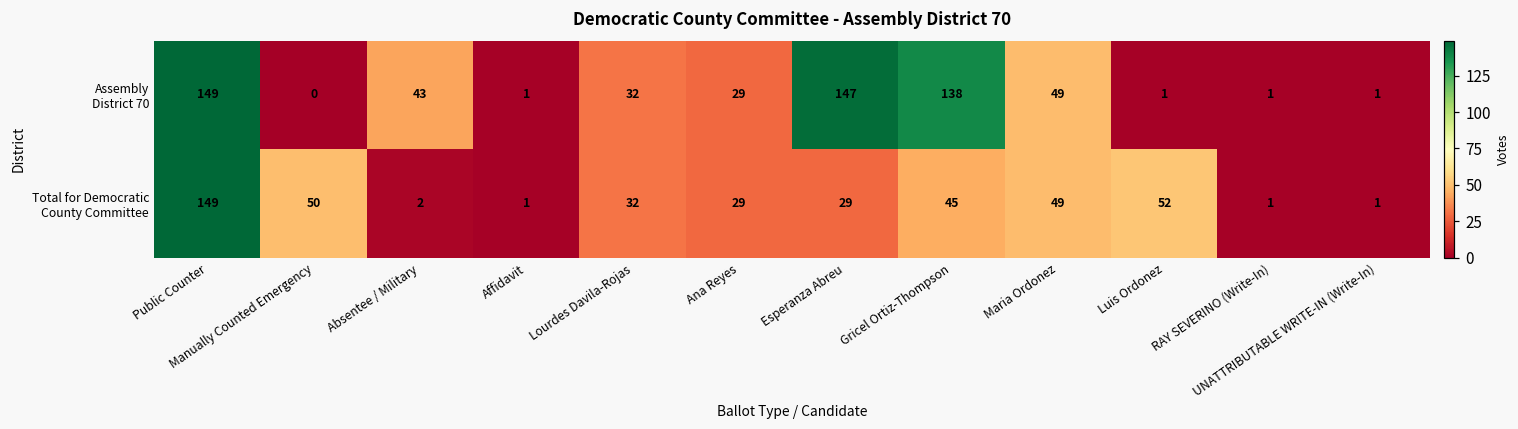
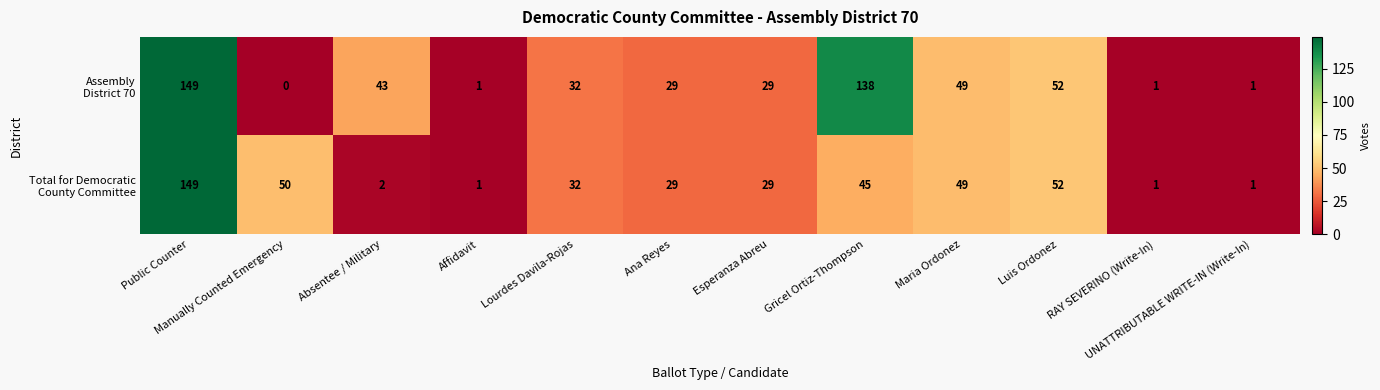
Assembly District 70, Esperanza Abreu: 147 -> 29
Assembly District 70, Luis Ordonez: 1 -> 52
